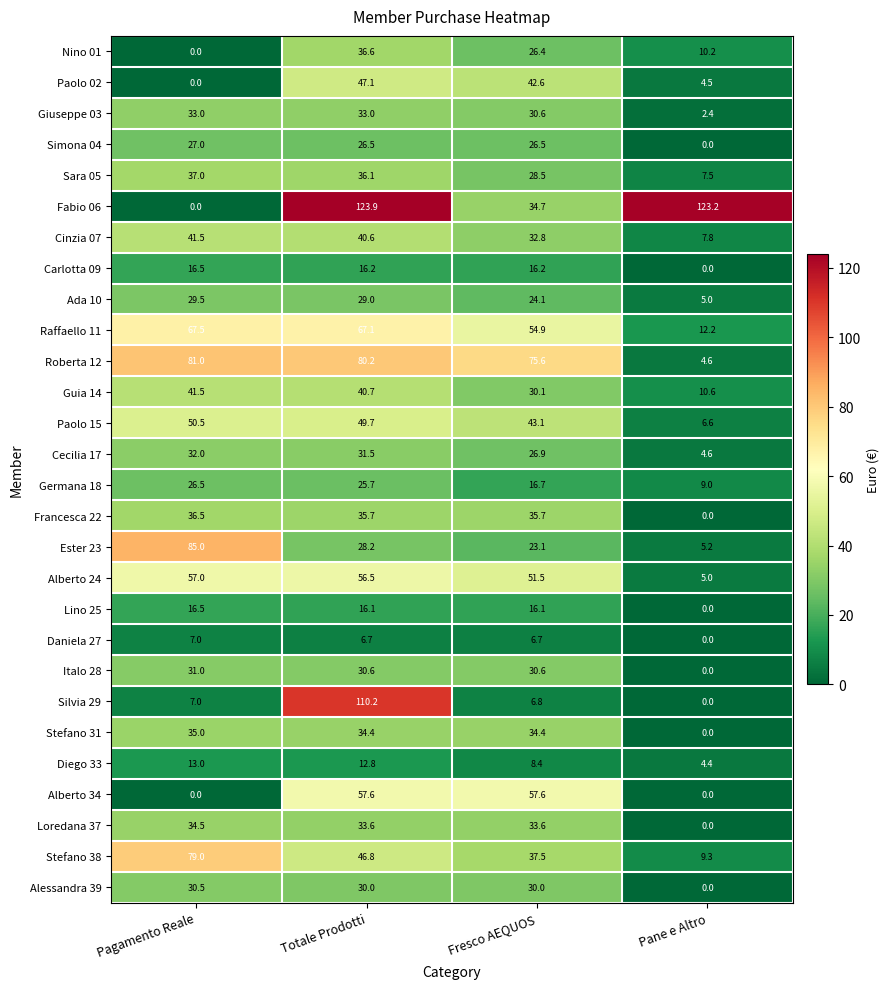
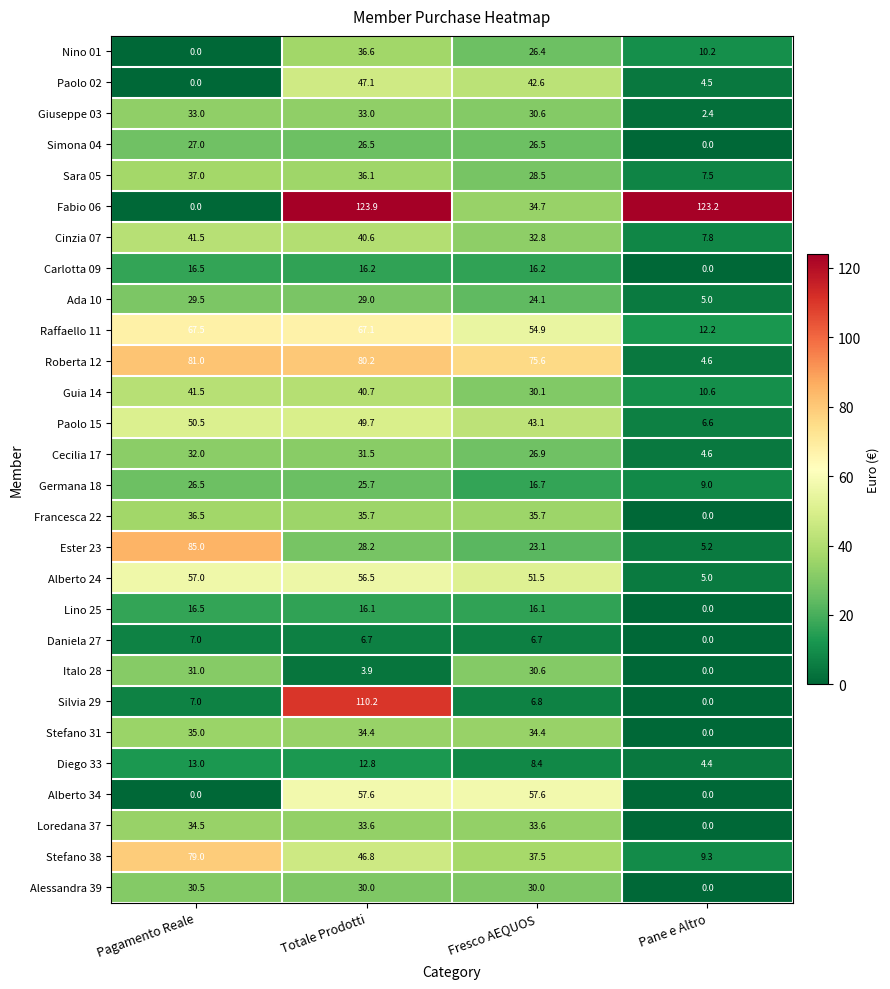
Italo 28, Totale Prodotti: 30.6 -> 3.9
